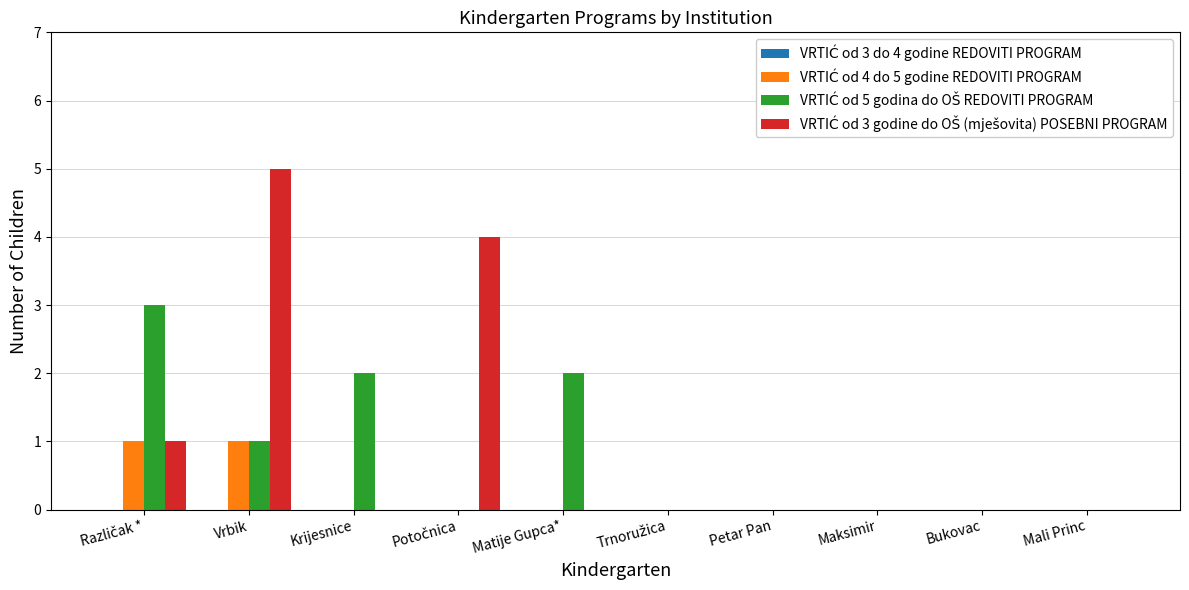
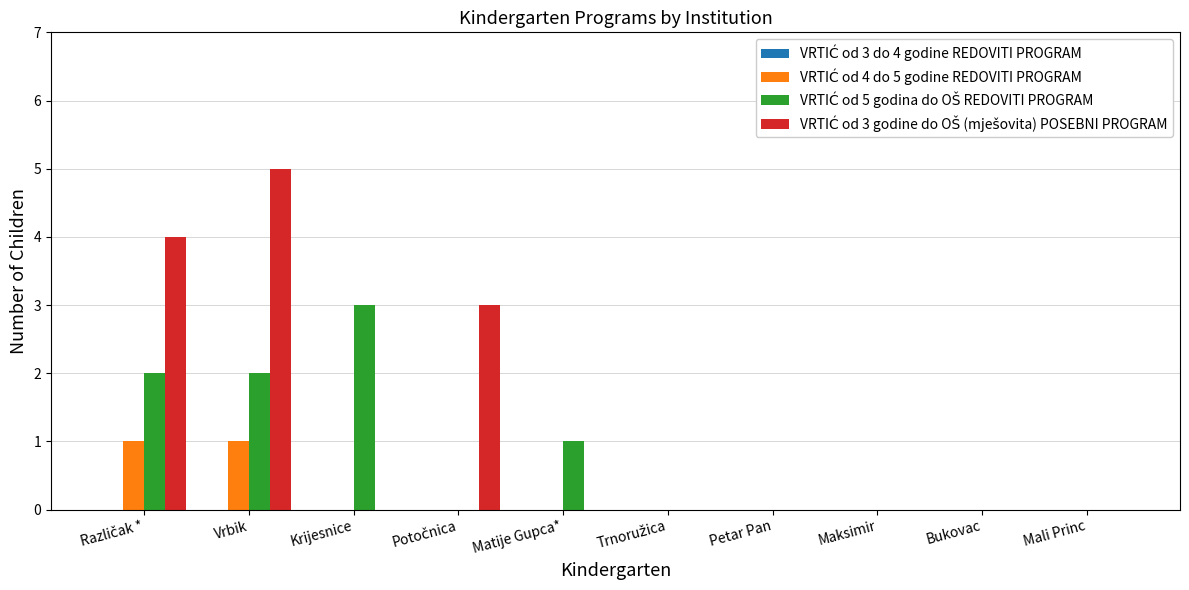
VRTIĆ od 5 godina do OŠ REDOVITI PROGRAM, Različak *: 3 -> 2
VRTIĆ od 3 godine do OŠ (mješovita) POSEBNI PROGRAM, Različak *: 1 -> 4
VRTIĆ od 5 godina do OŠ REDOVITI PROGRAM, Vrbik: 1 -> 2
VRTIĆ od 5 godina do OŠ REDOVITI PROGRAM, Krijesnice: 2 -> 3
VRTIĆ od 3 godine do OŠ (mješovita) POSEBNI PROGRAM, Potočnica: 4 -> 3
VRTIĆ od 5 godina do OŠ REDOVITI PROGRAM, Matije Gupca*: 2 -> 1
